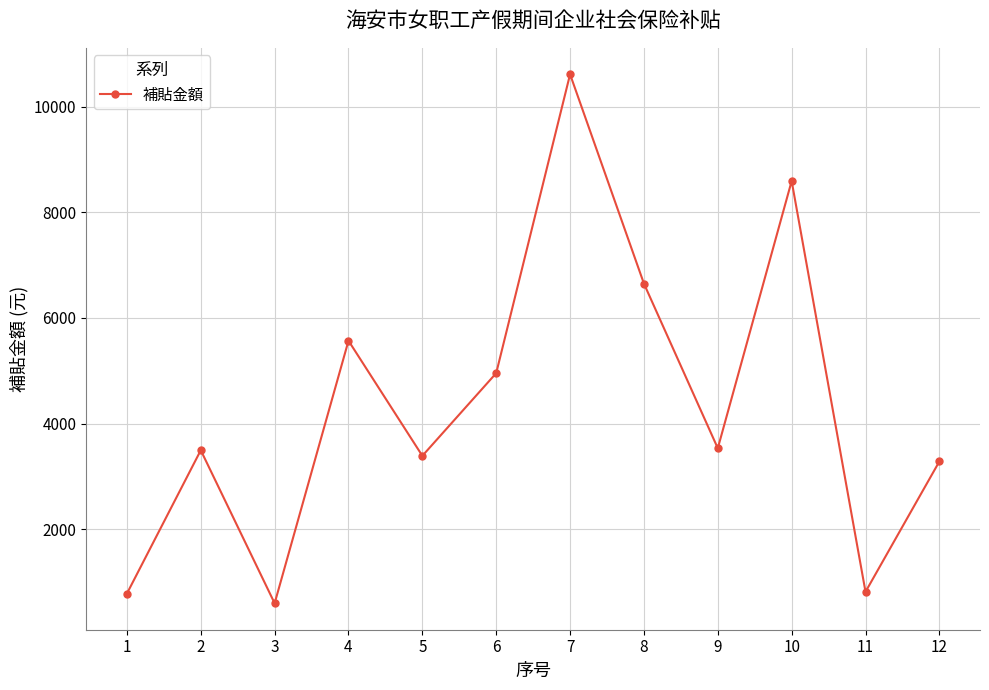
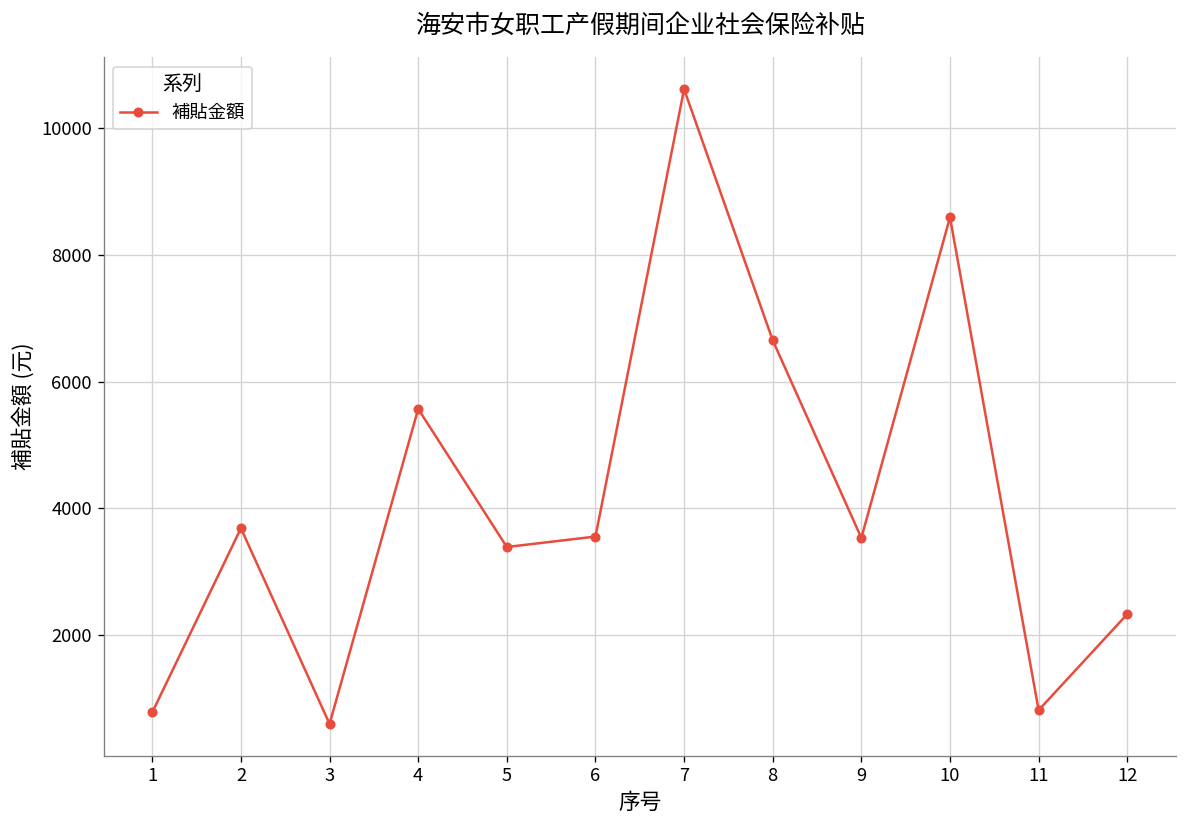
2: 3500 -> 3700
6: 5000 -> 3600
12: 3300 -> 2300
